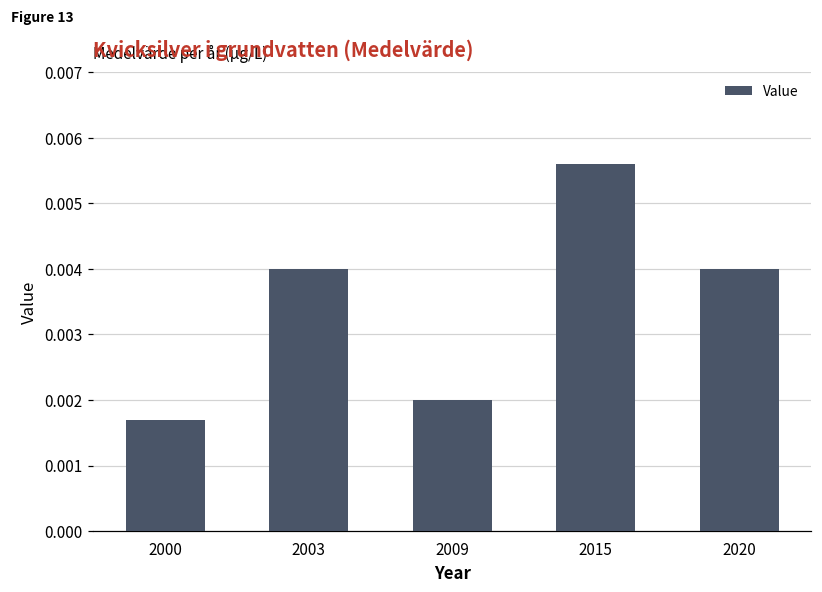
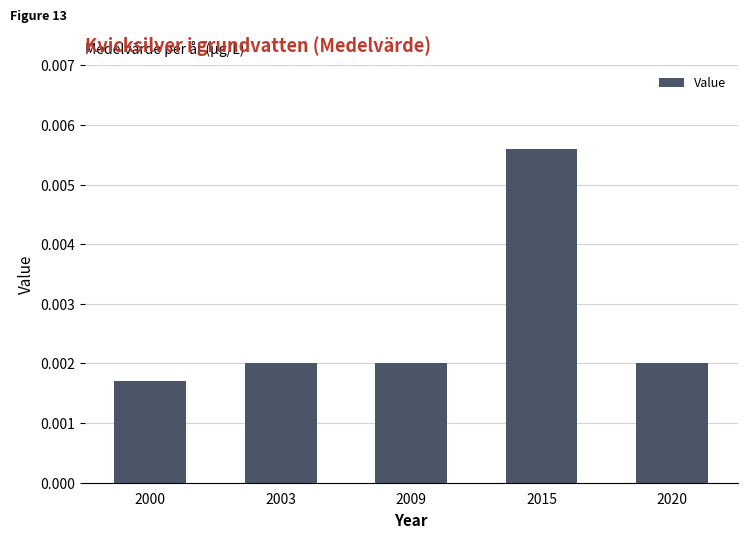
2003: 0.004 -> 0.002
2020: 0.004 -> 0.002
